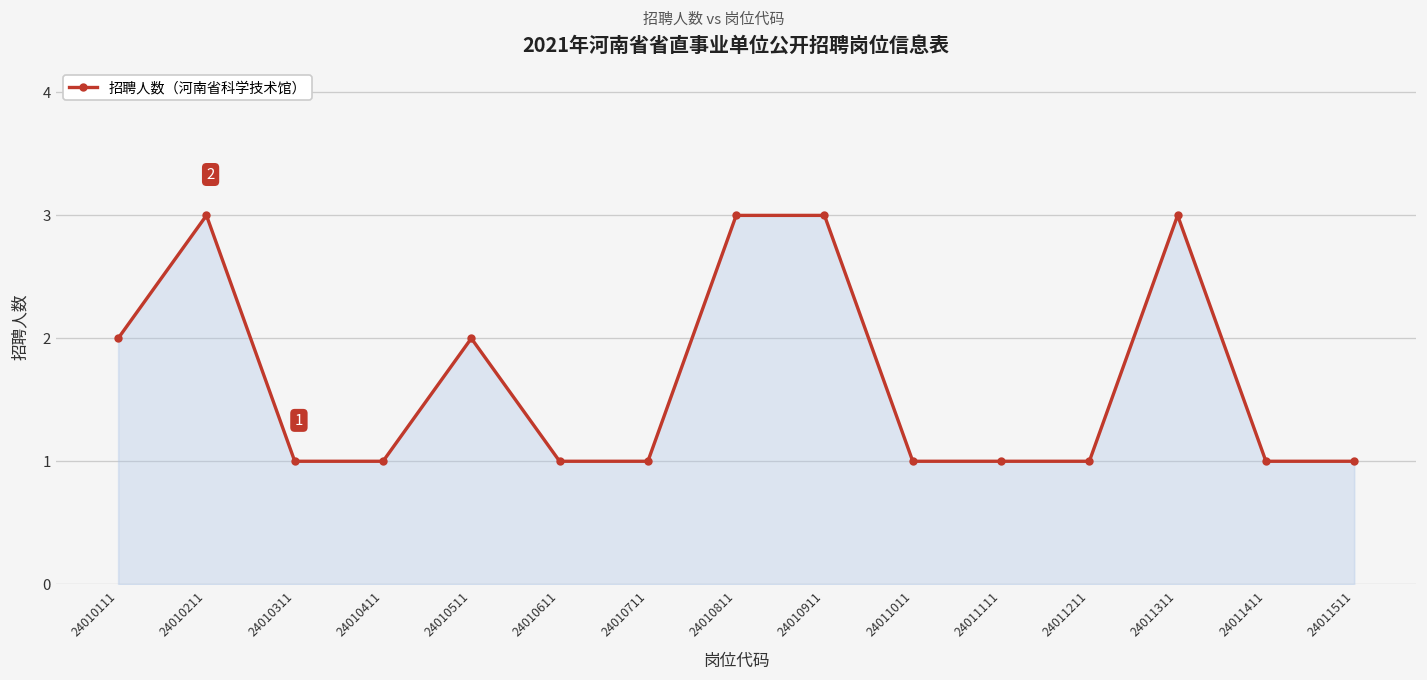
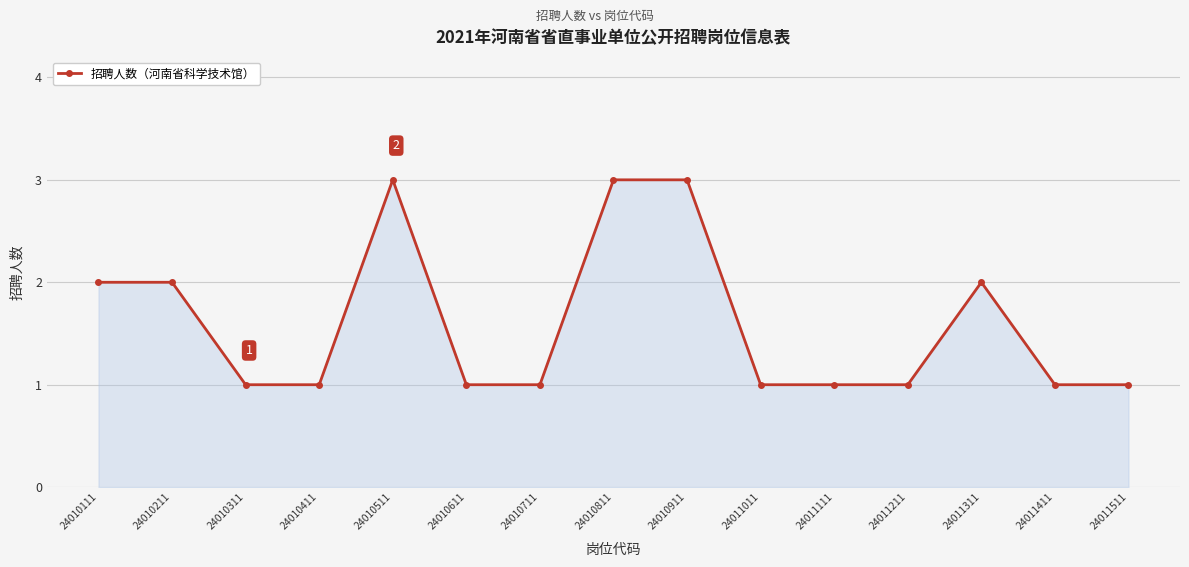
24010211: 3 -> 2
24010511: 2 -> 3
24011311: 3 -> 2
